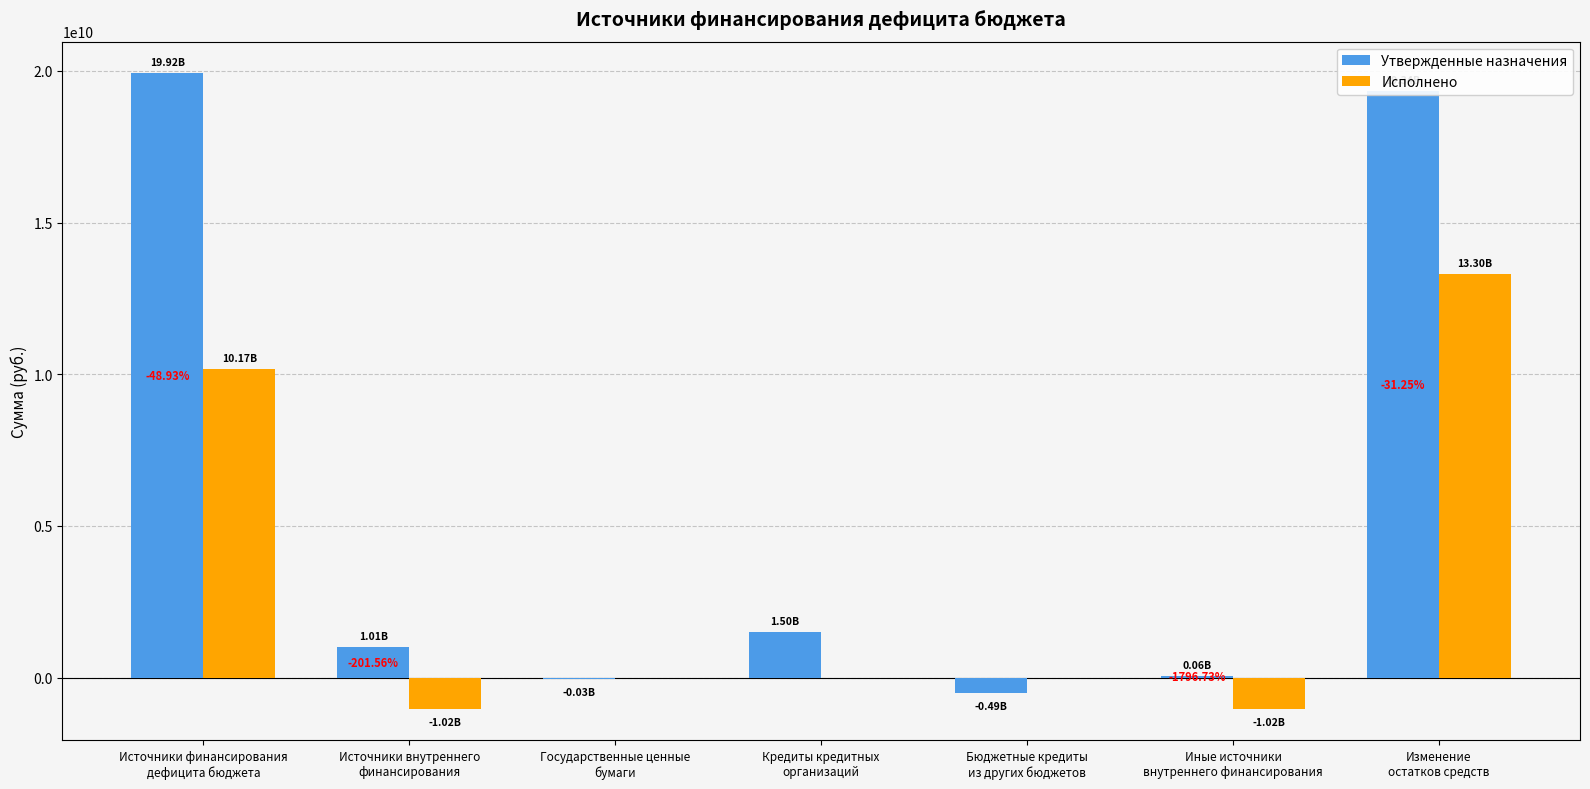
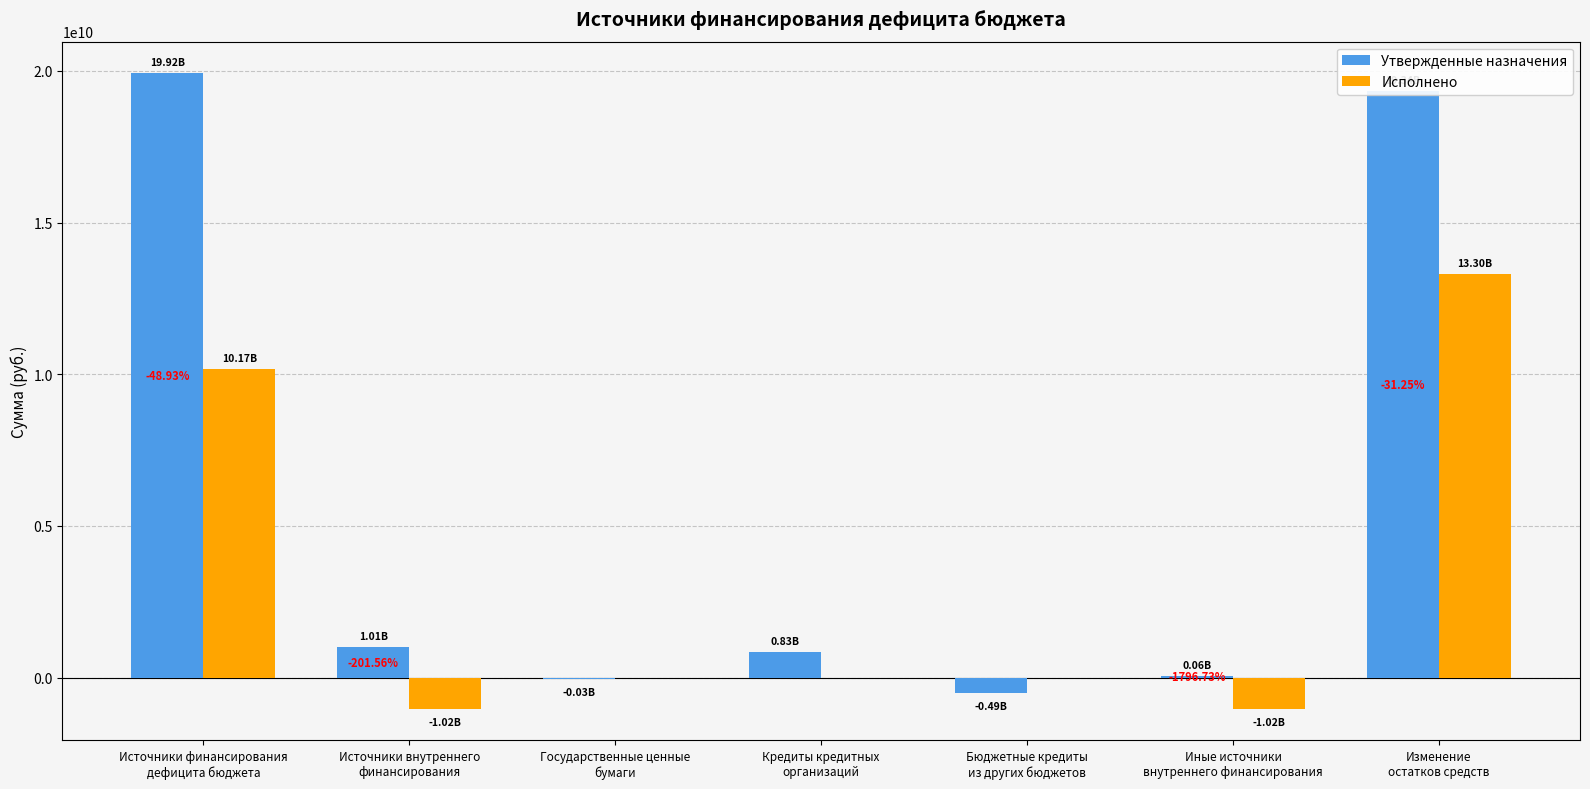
Утвержденные назначения, Кредиты кредитных организаций: 1.50B -> 0.83B
